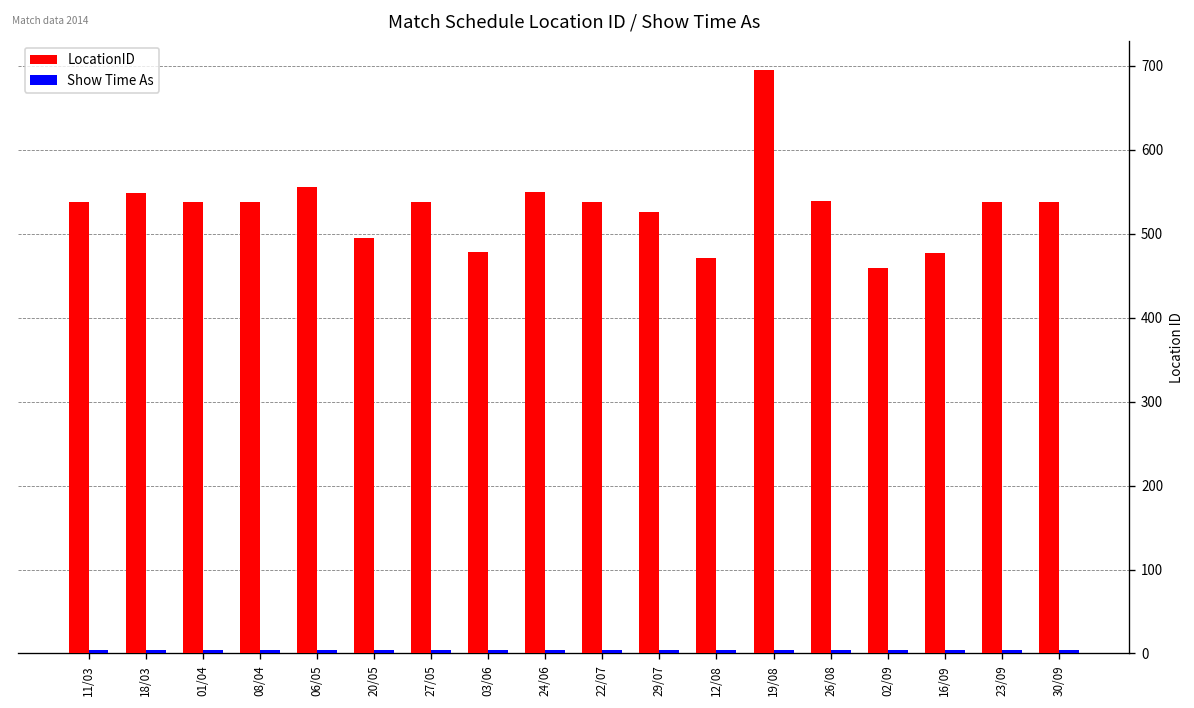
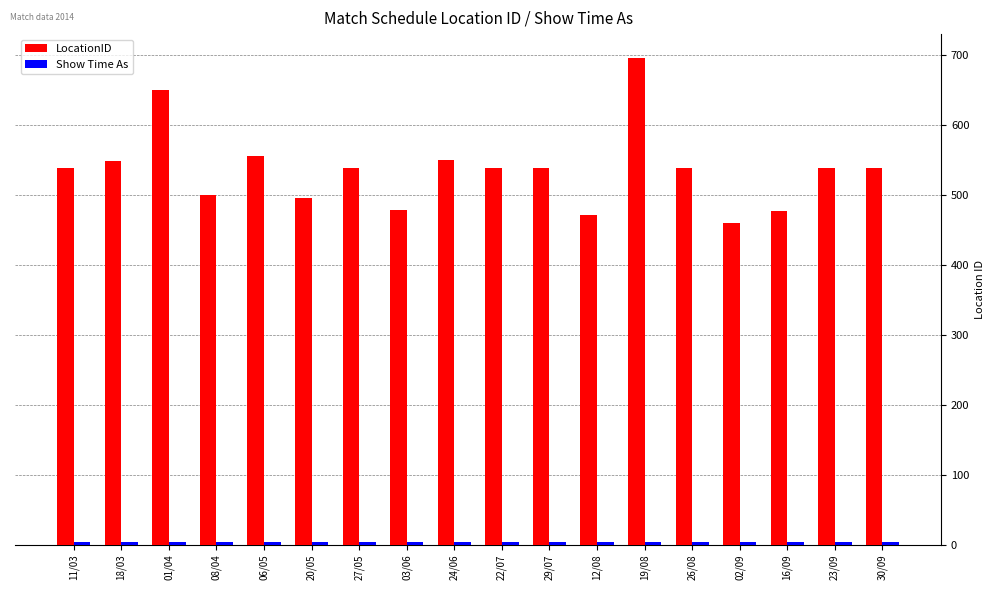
LocationID, 01/04: 540 -> 650
LocationID, 08/04: 540 -> 500
LocationID, 29/07: 530 -> 540
